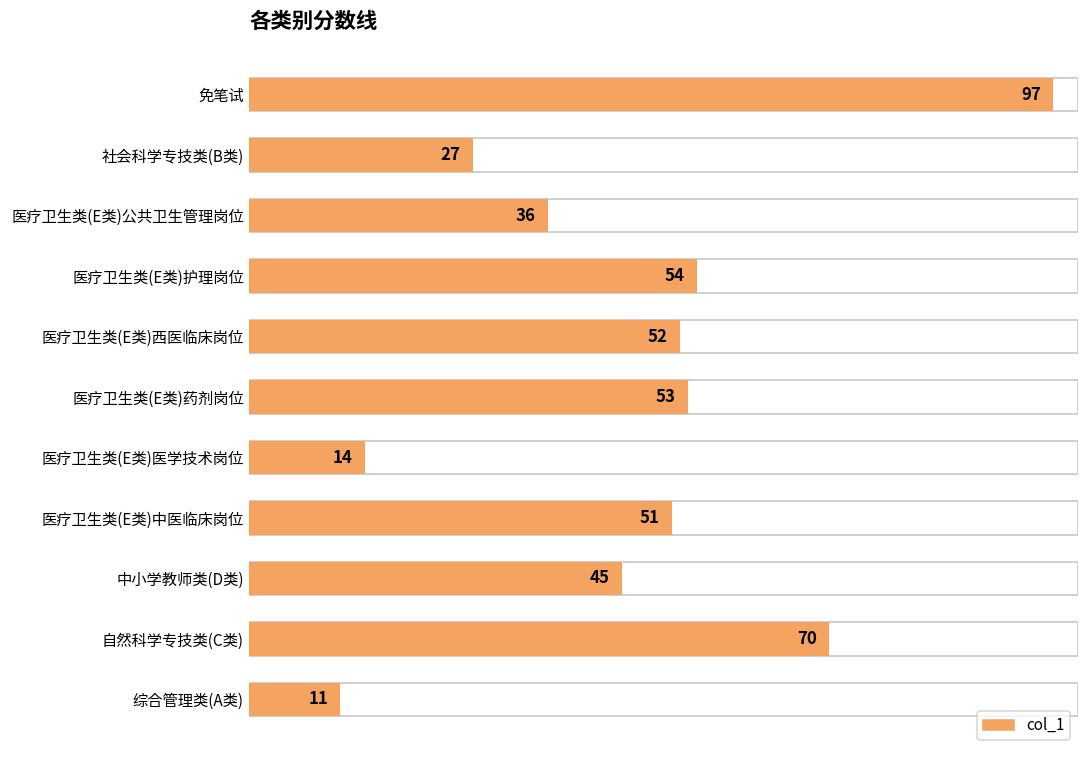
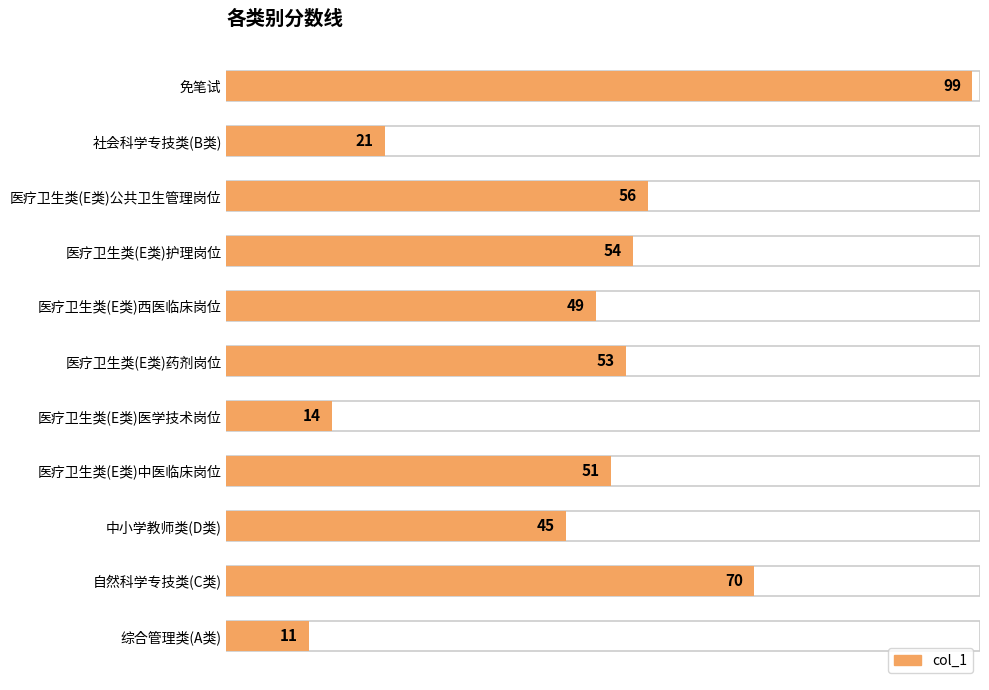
col_1, 免笔试: 97 -> 99
col_1, 社会科学专技类(B类): 27 -> 21
col_1, 医疗卫生类(E类)公共卫生管理岗位: 36 -> 56
col_1, 医疗卫生类(E类)西医临床岗位: 52 -> 49
